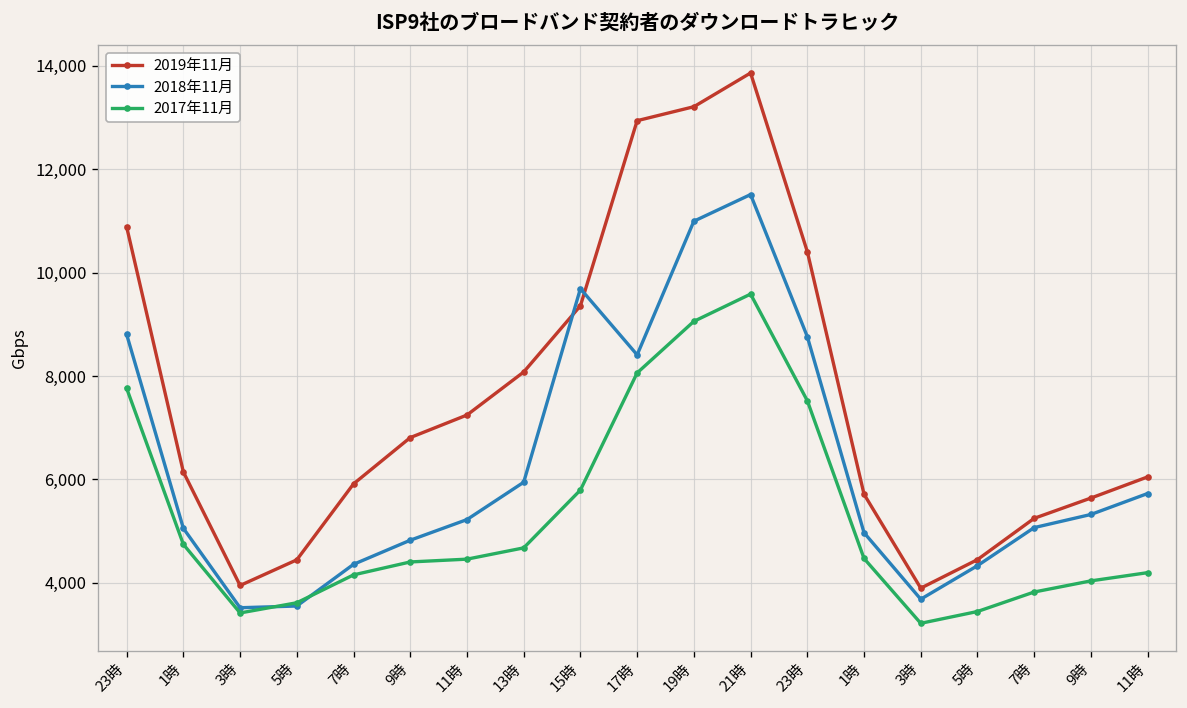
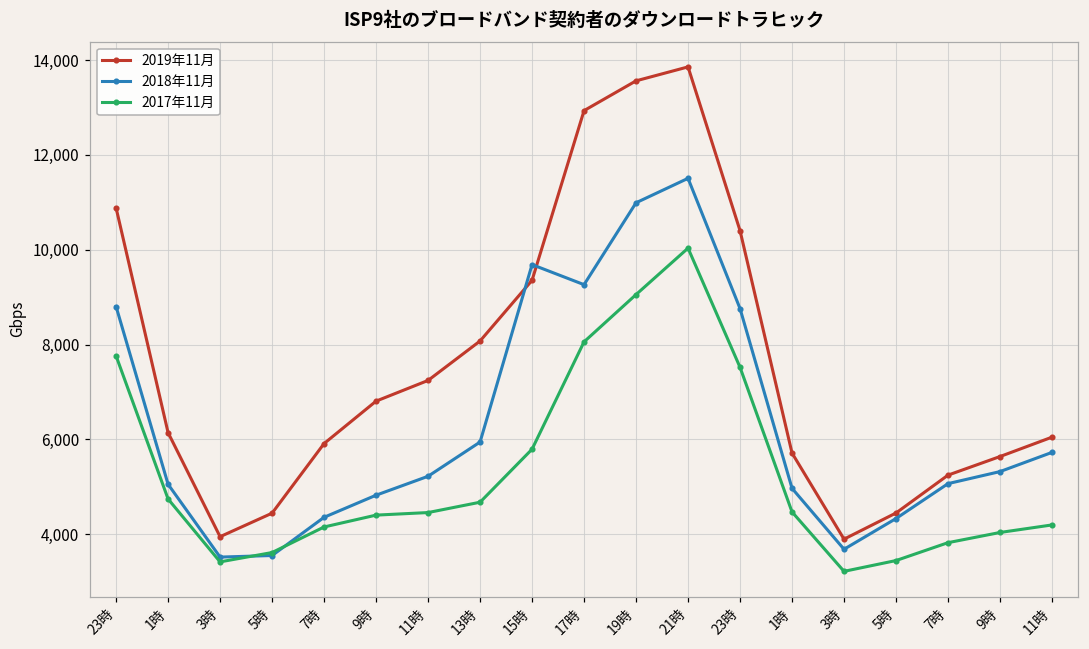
2018年11月, 17時: 8,400 -> 9,300
2019年11月, 19時: 13,200 -> 13,600
2017年11月, 21時: 9,600 -> 10,000
